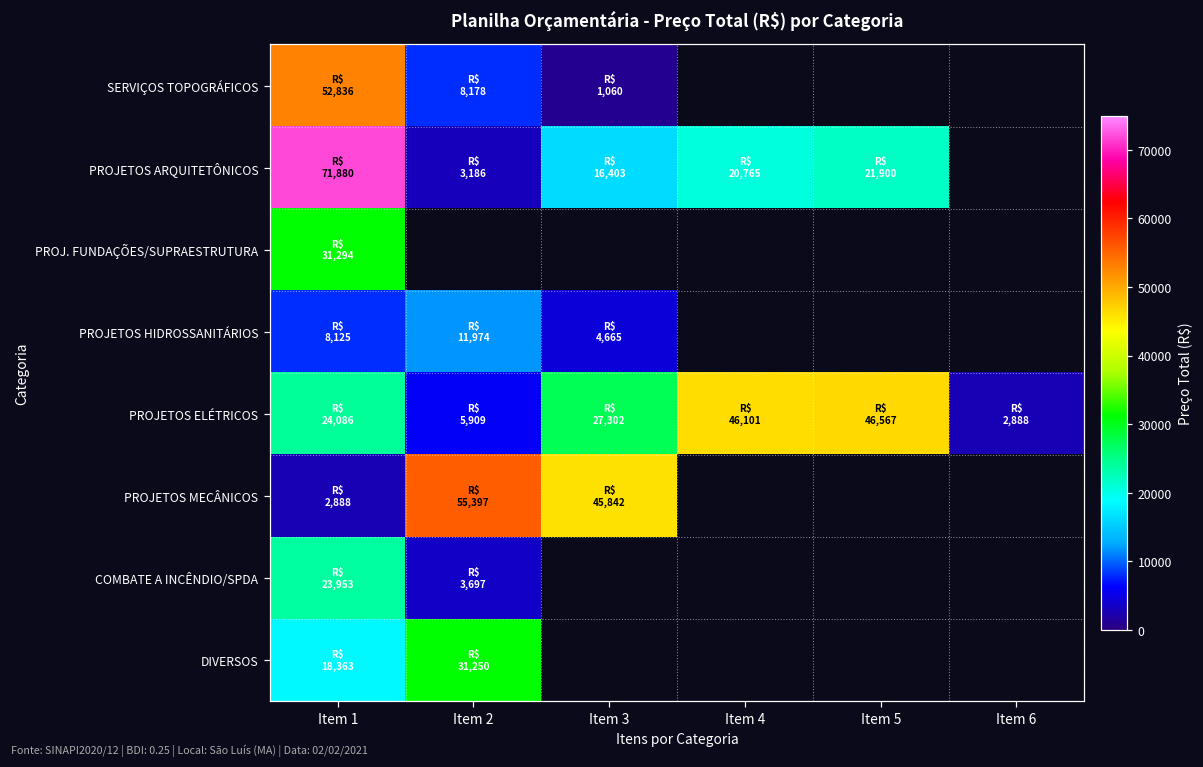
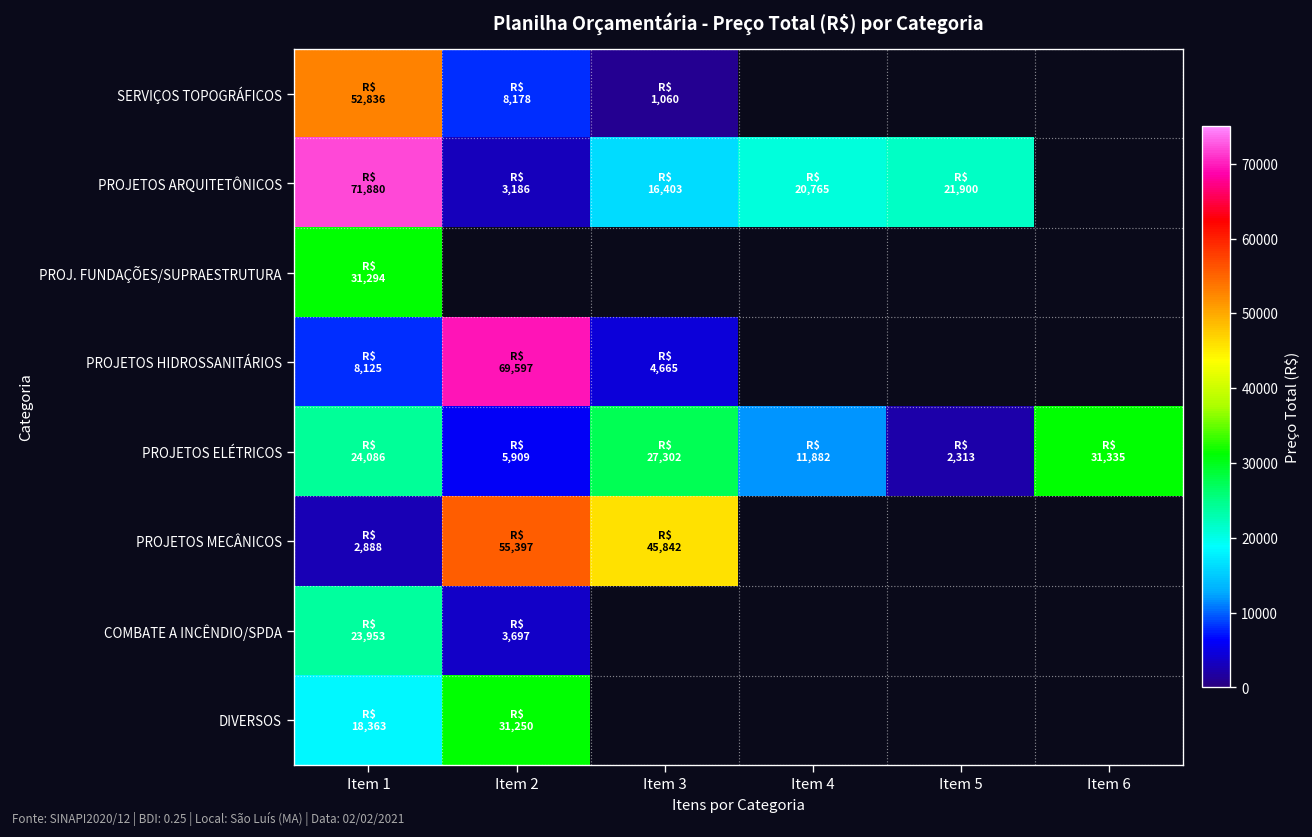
PROJETOS HIDROSSANITÁRIOS, Item 2: 11,974 -> 69,597
PROJETOS ELÉTRICOS, Item 4: 46,101 -> 11,882
PROJETOS ELÉTRICOS, Item 5: 46,567 -> 2,313
PROJETOS ELÉTRICOS, Item 6: 2,888 -> 31,335
